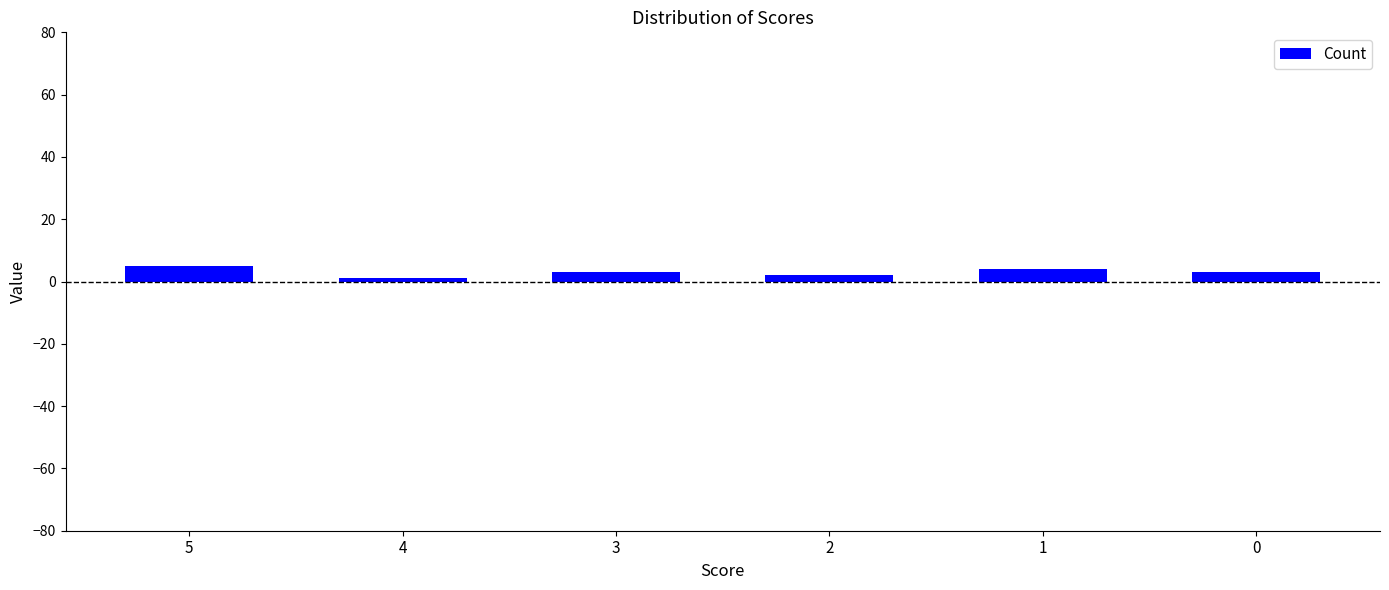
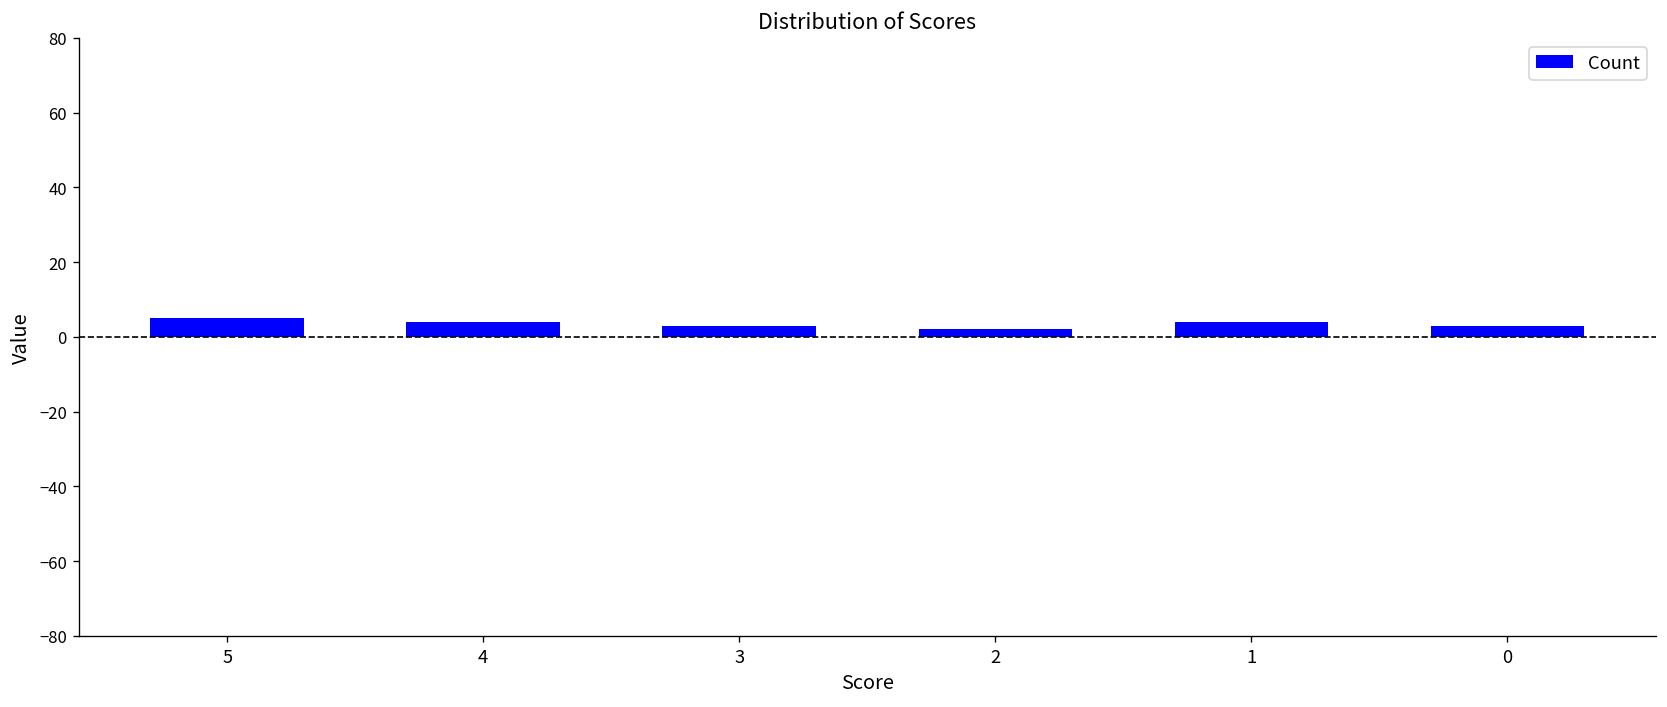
4: 1 -> 4
